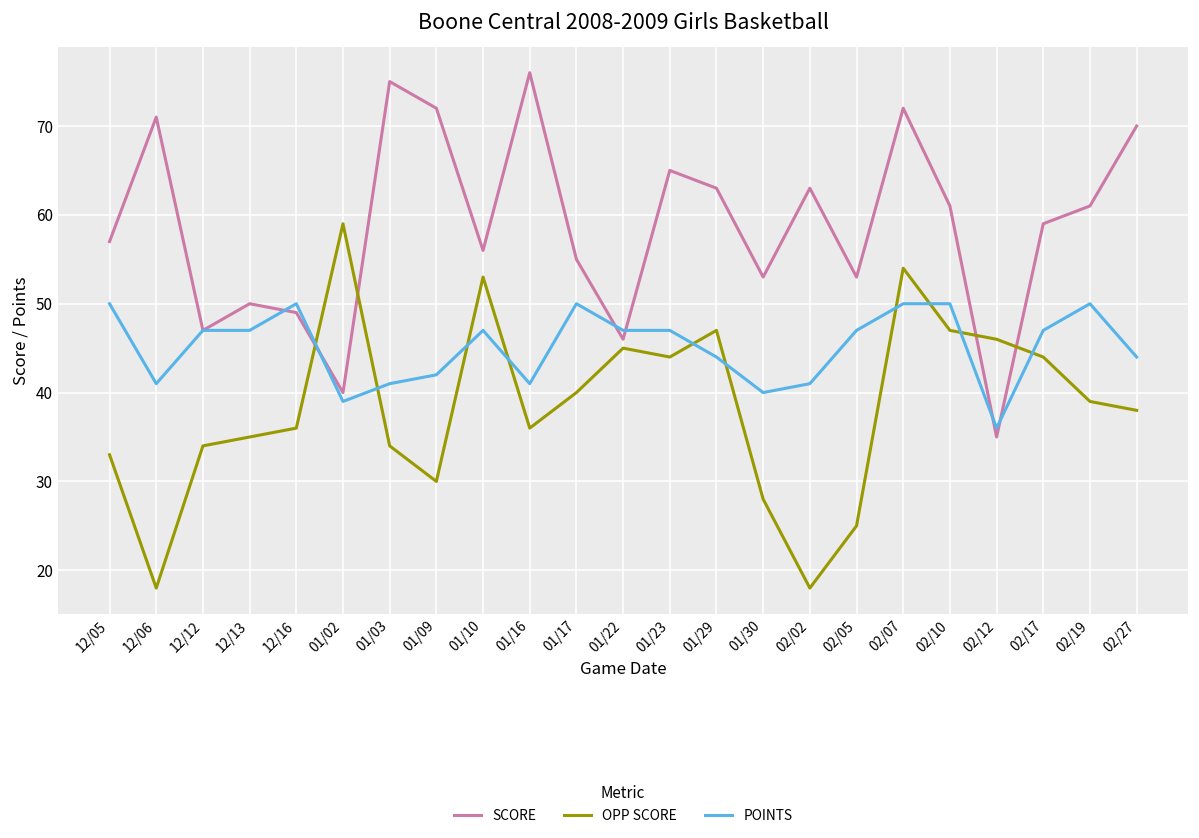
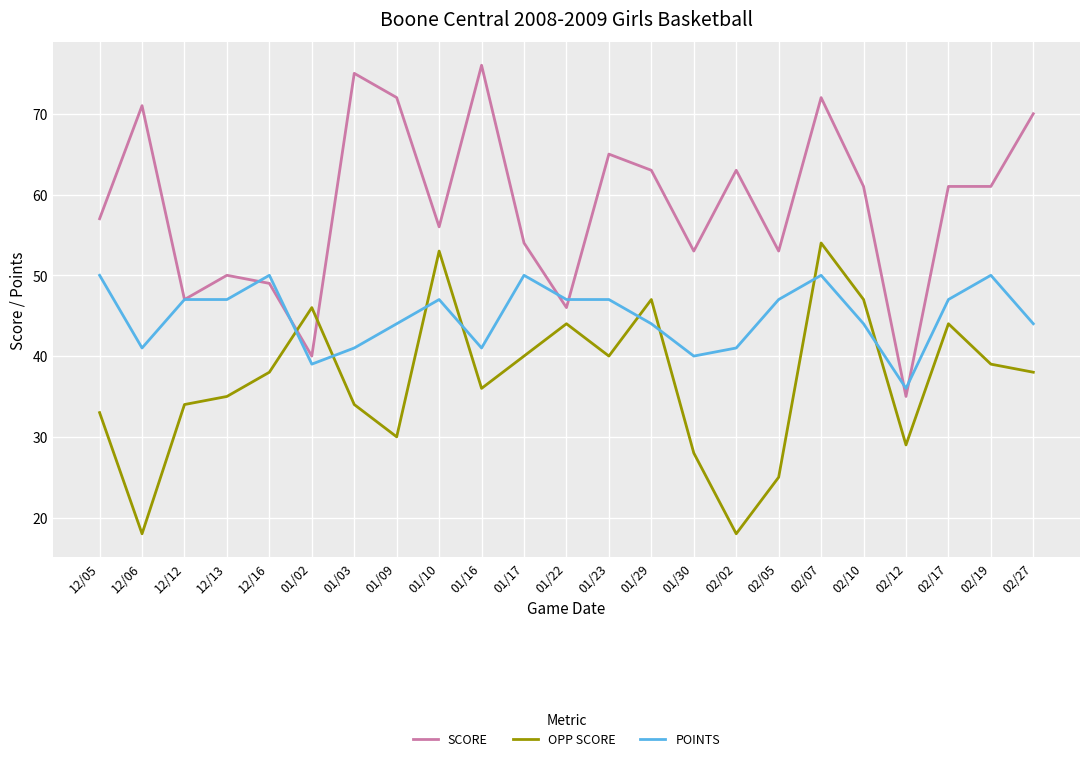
OPP SCORE, 12/16: 36 -> 38
OPP SCORE, 01/02: 59 -> 46
POINTS, 01/09: 42 -> 44
SCORE, 01/17: 55 -> 54
OPP SCORE, 01/22: 45 -> 44
OPP SCORE, 01/23: 44 -> 40
POINTS, 02/10: 50 -> 44
OPP SCORE, 02/12: 46 -> 29
SCORE, 02/17: 59 -> 61
